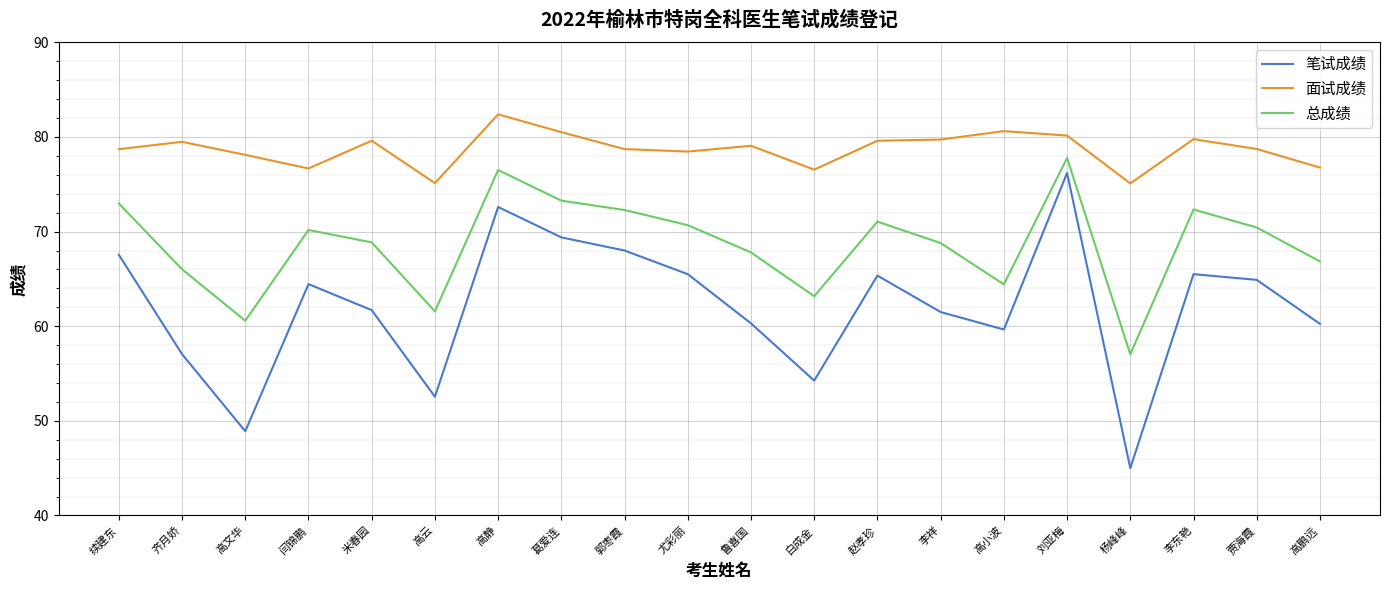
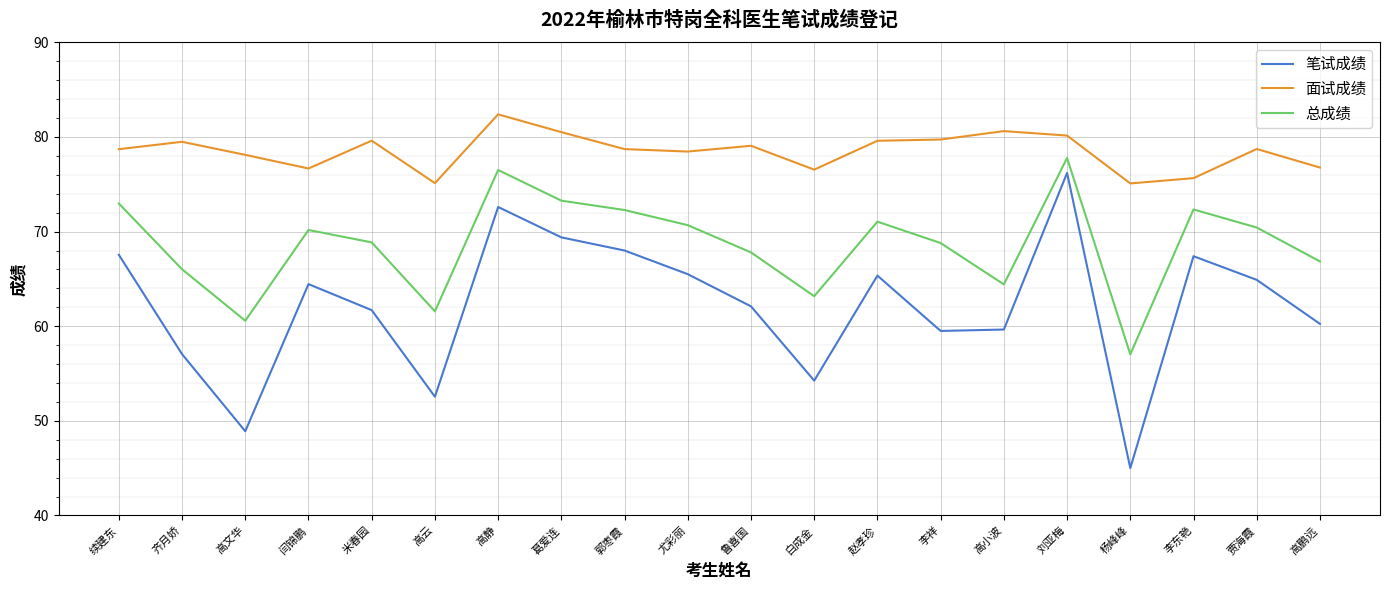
笔试成绩, 鲁喜国: 60 -> 62
笔试成绩, 李祥: 62 -> 60
笔试成绩, 李东艳: 66 -> 67
面试成绩, 李东艳: 80 -> 76
